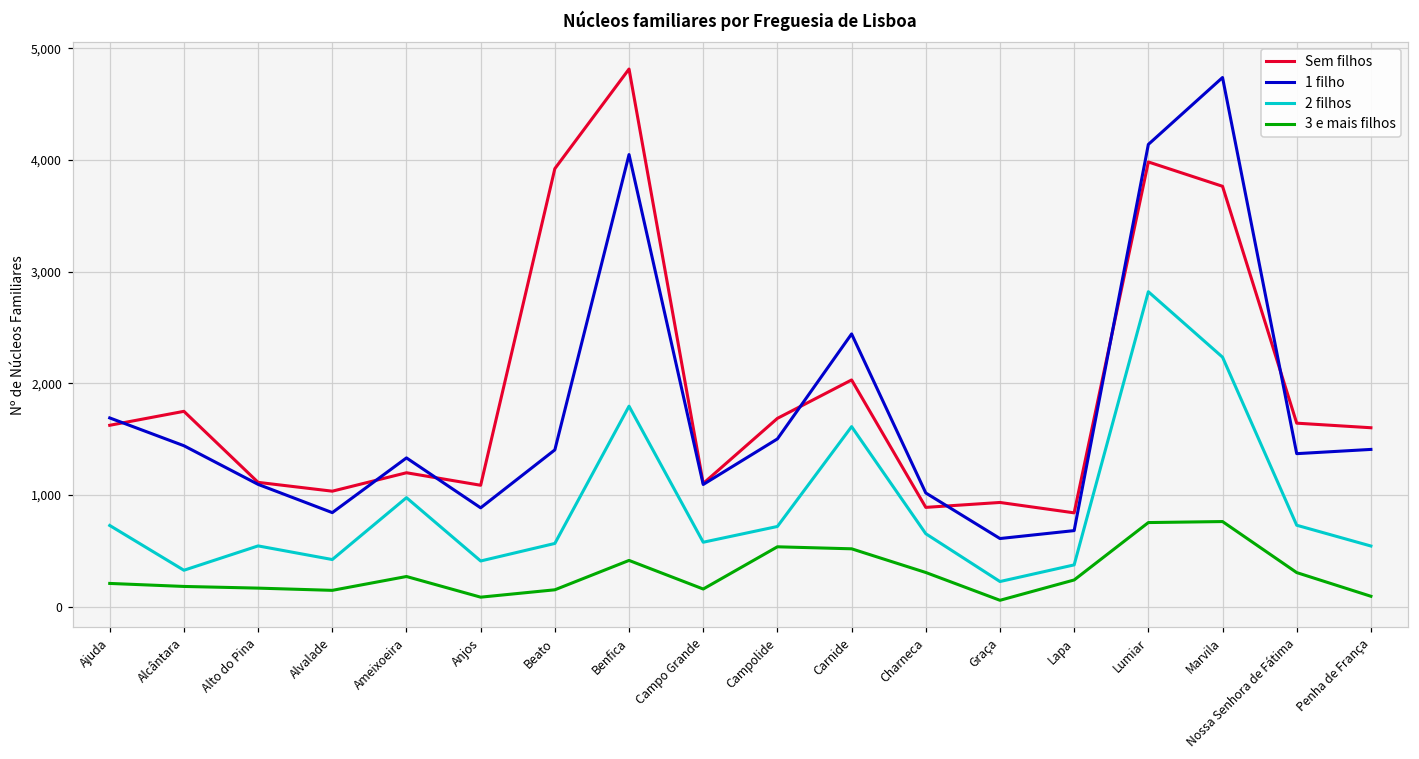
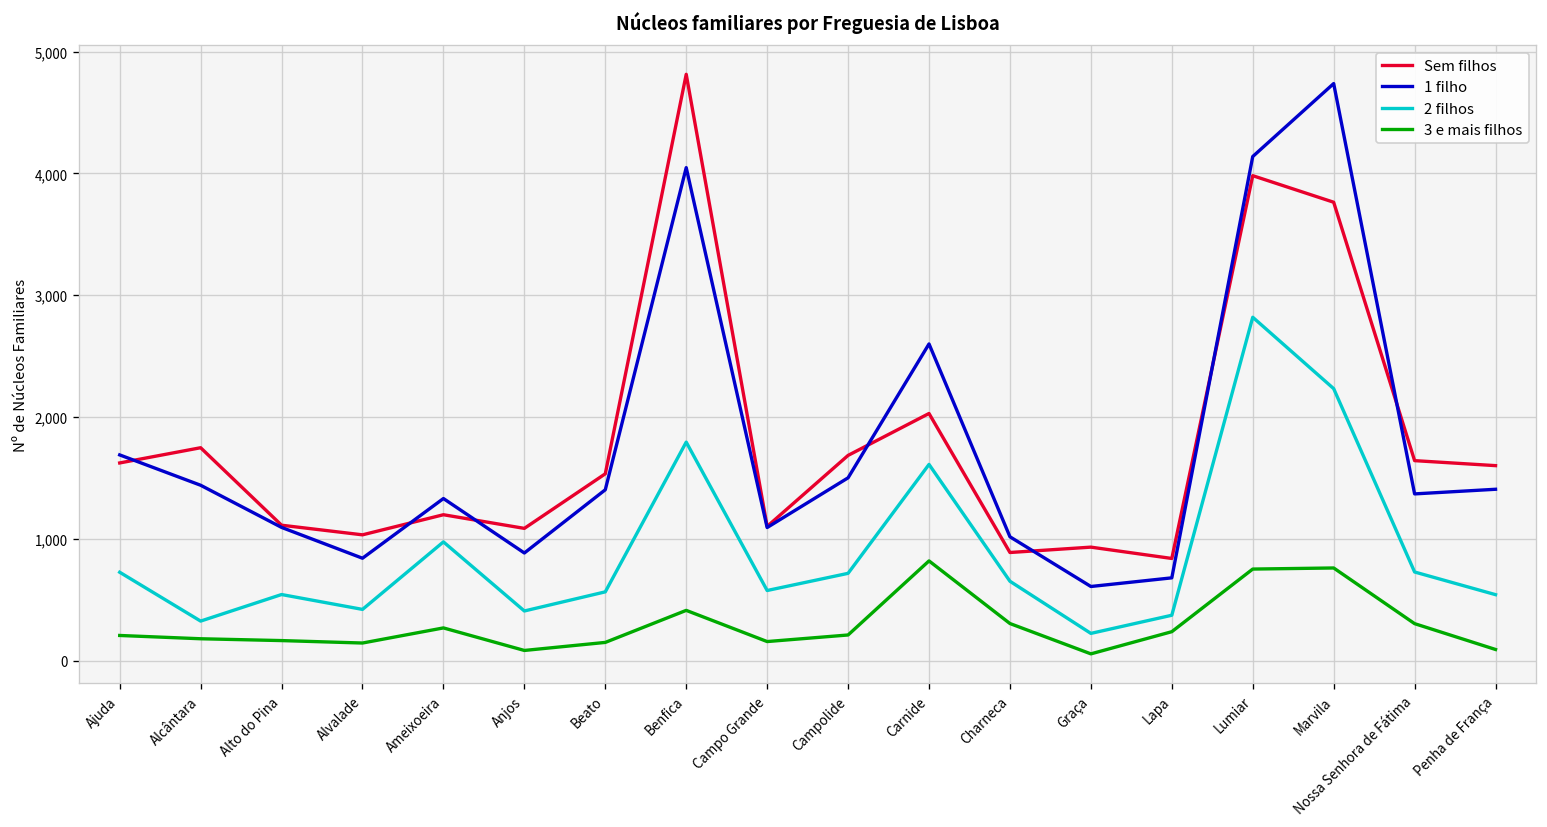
Sem filhos, Beato: 3,920 -> 1,530
3 e mais filhos, Campolide: 540 -> 210
1 filho, Carnide: 2,440 -> 2,600
3 e mais filhos, Carnide: 520 -> 820
